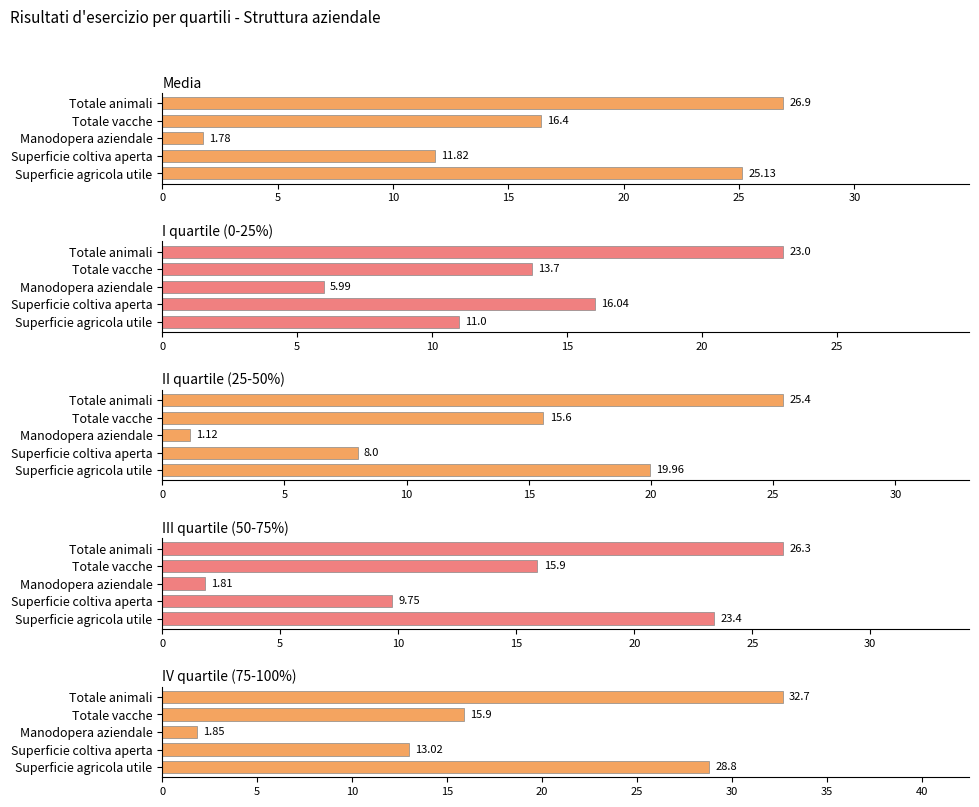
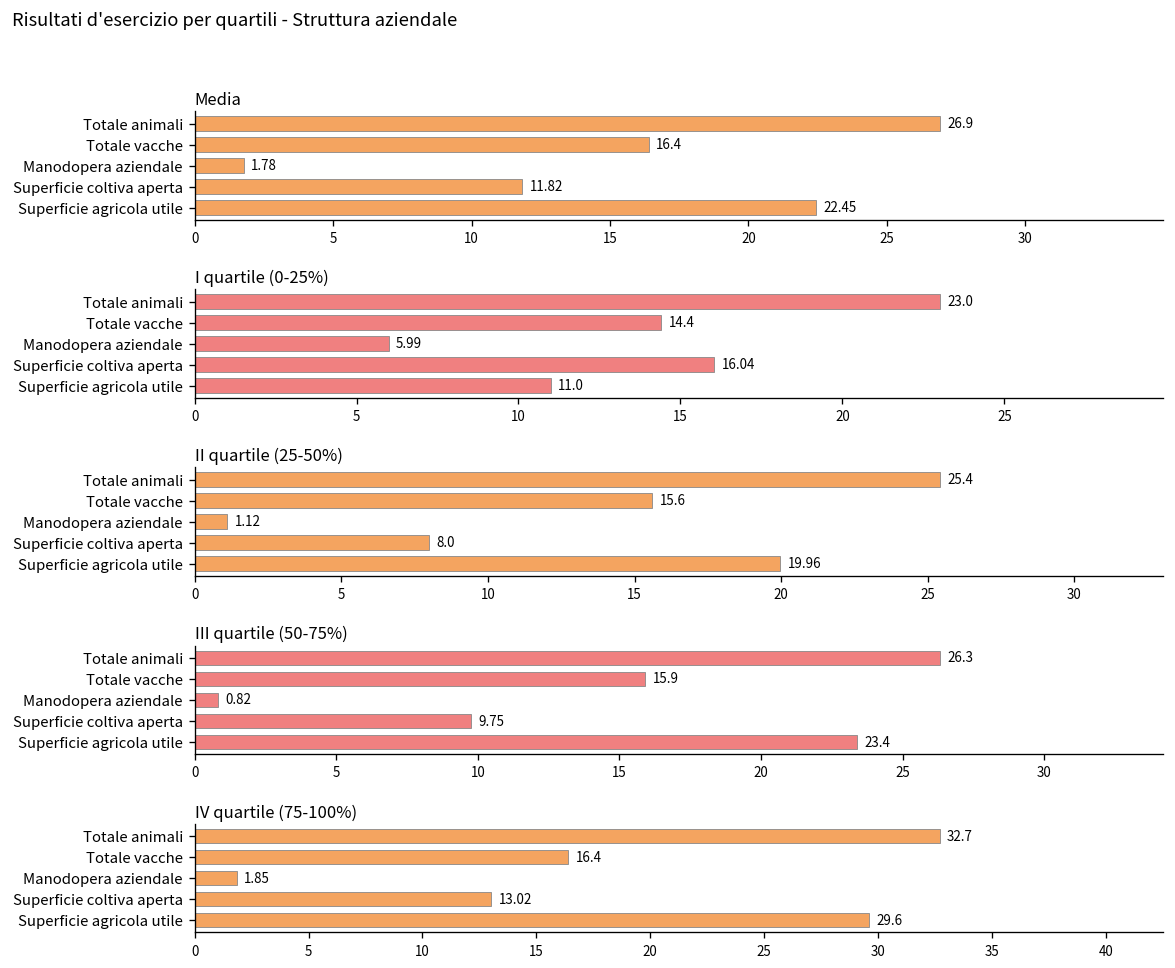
Media, Superficie agricola utile: 25.13 -> 22.45
I quartile (0-25%), Totale vacche: 13.7 -> 14.4
III quartile (50-75%), Manodopera aziendale: 1.81 -> 0.82
IV quartile (75-100%), Totale vacche: 15.9 -> 16.4
IV quartile (75-100%), Superficie agricola utile: 28.8 -> 29.6
